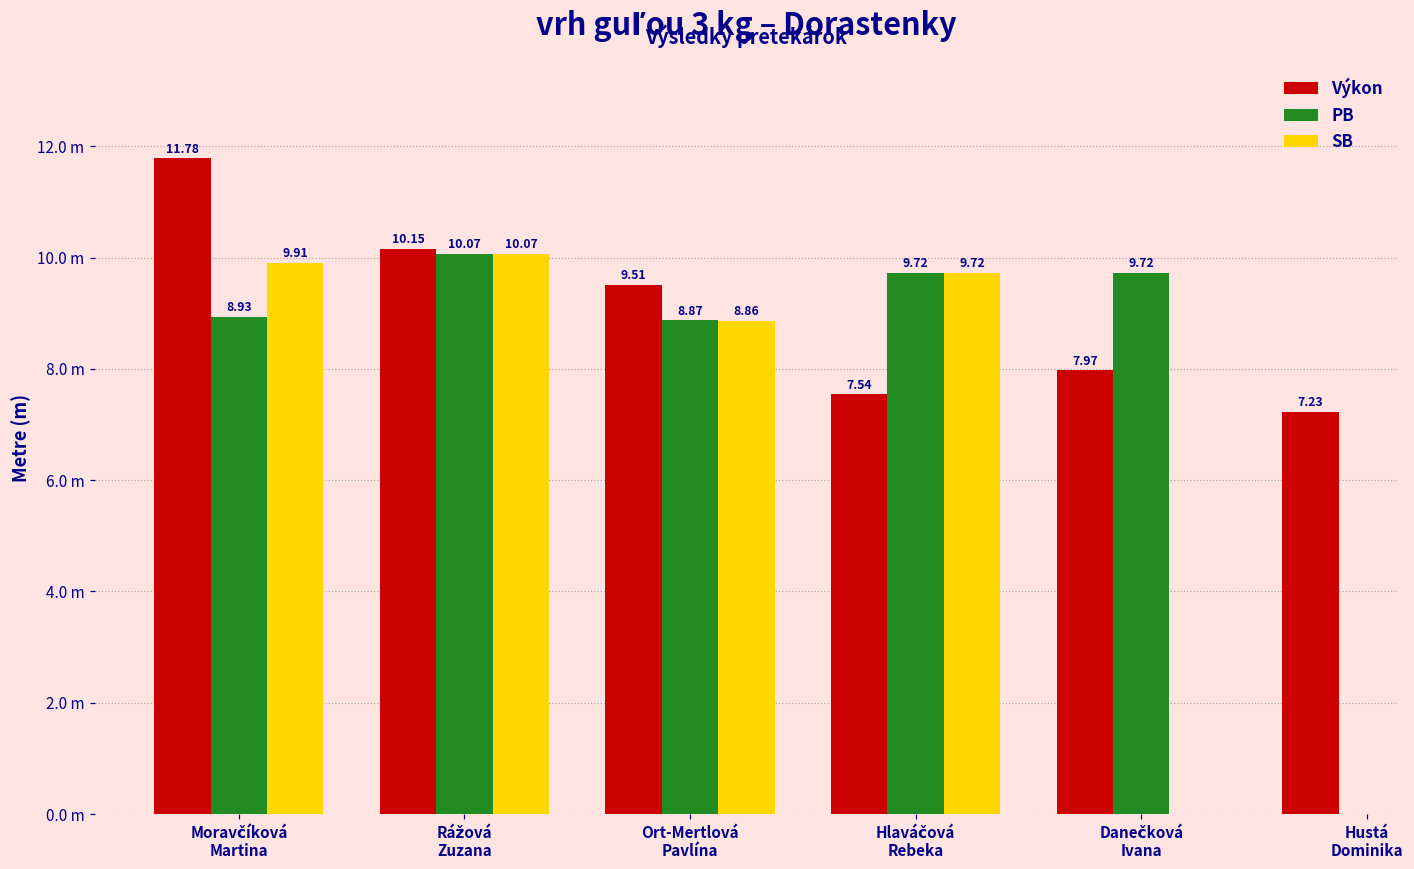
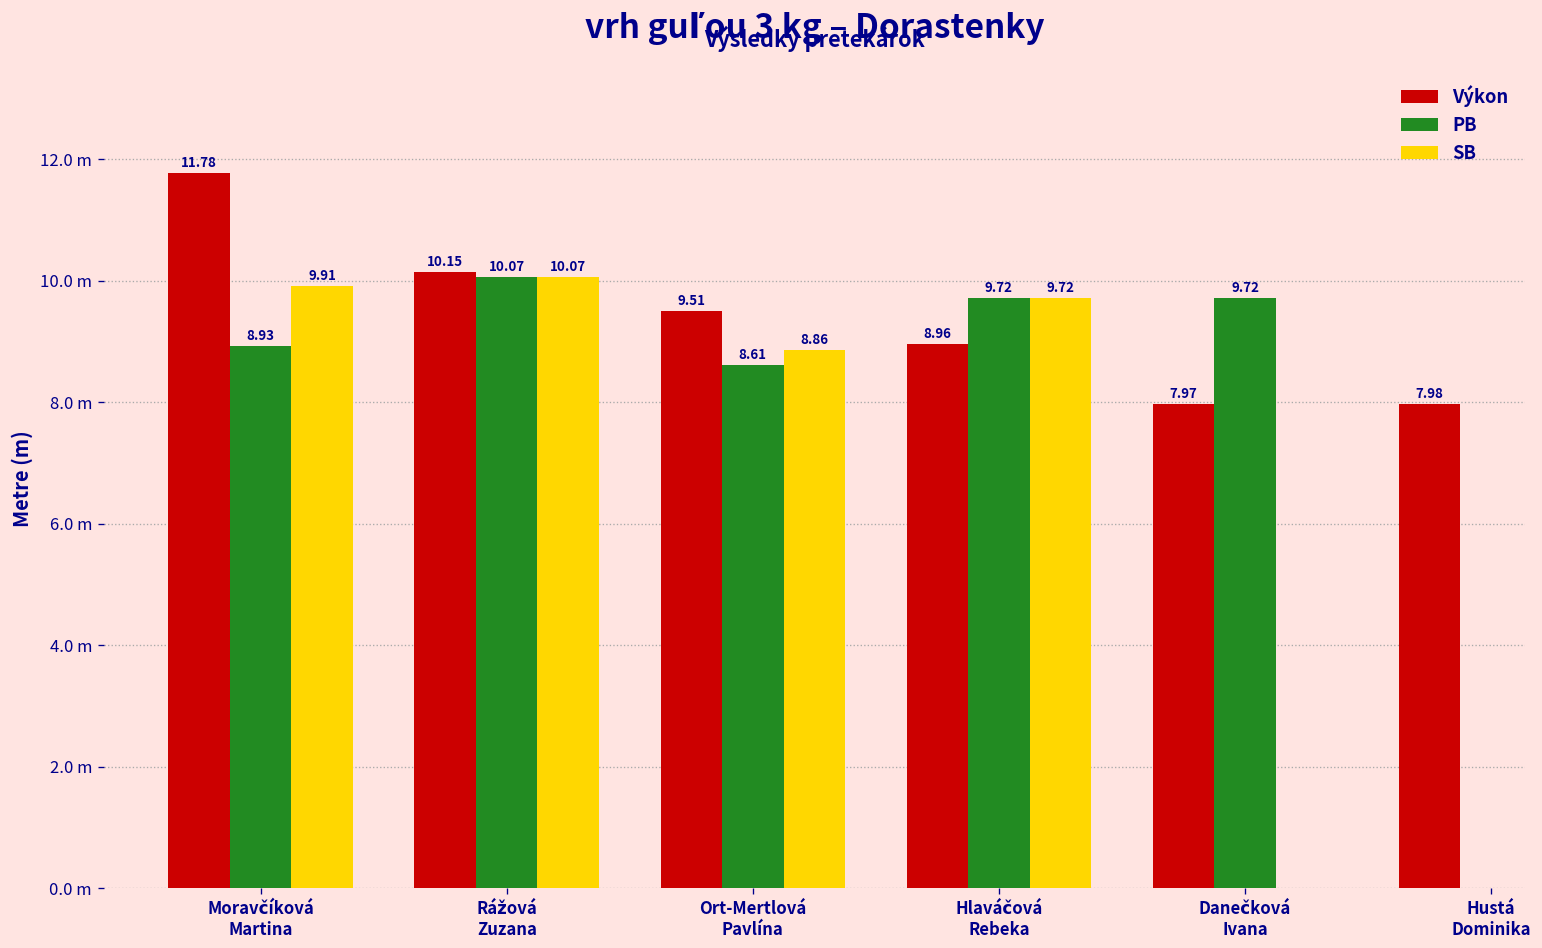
PB, Ort-Mertlová Pavlína: 8.87 -> 8.61
Výkon, Hlaváčová Rebeka: 7.54 -> 8.96
Výkon, Hustá Dominika: 7.23 -> 7.98
